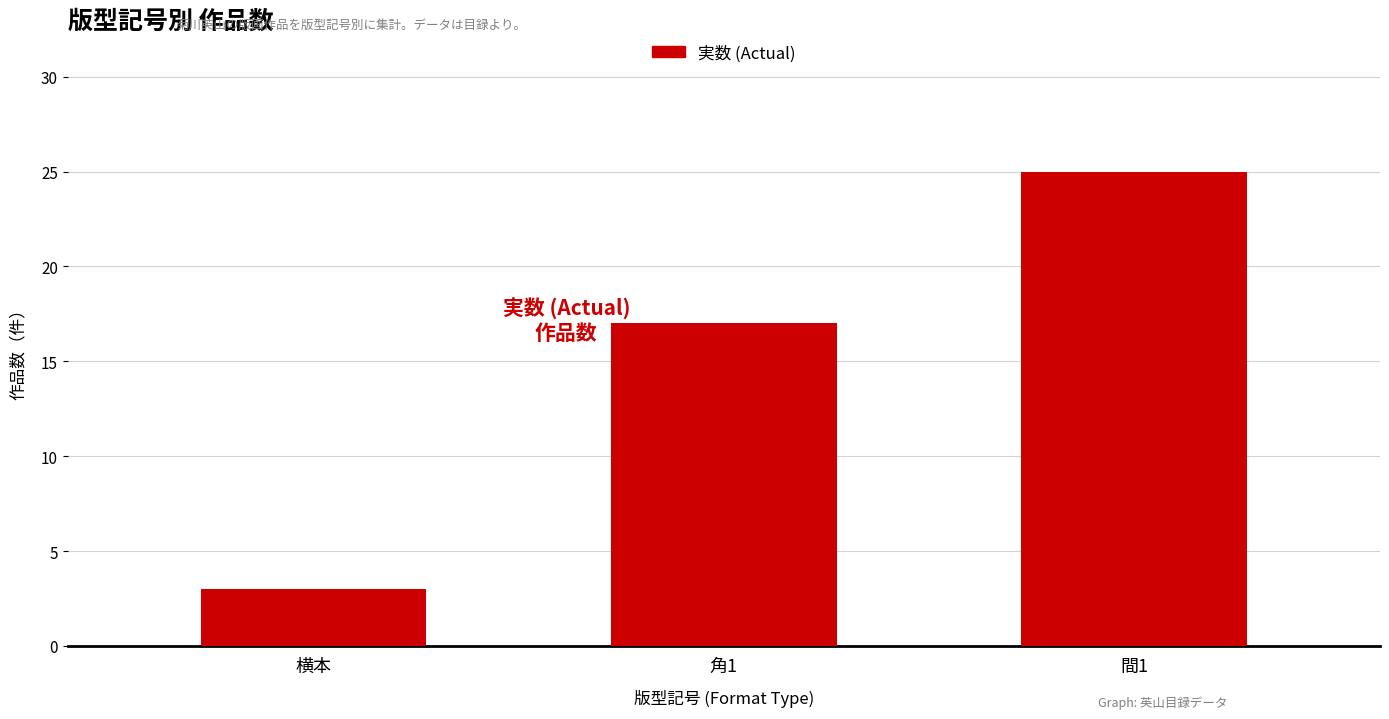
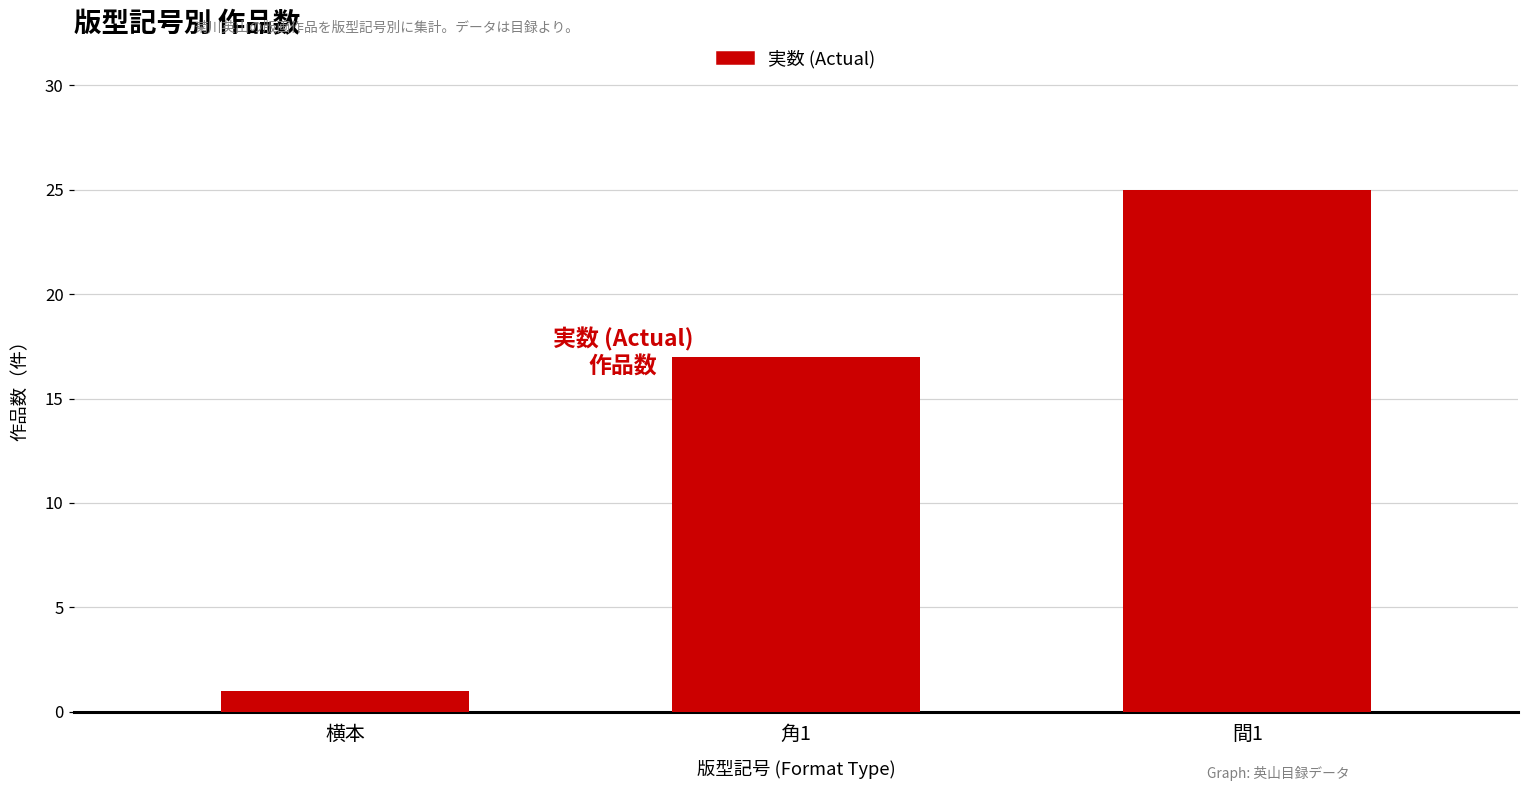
横本: 3 -> 1
